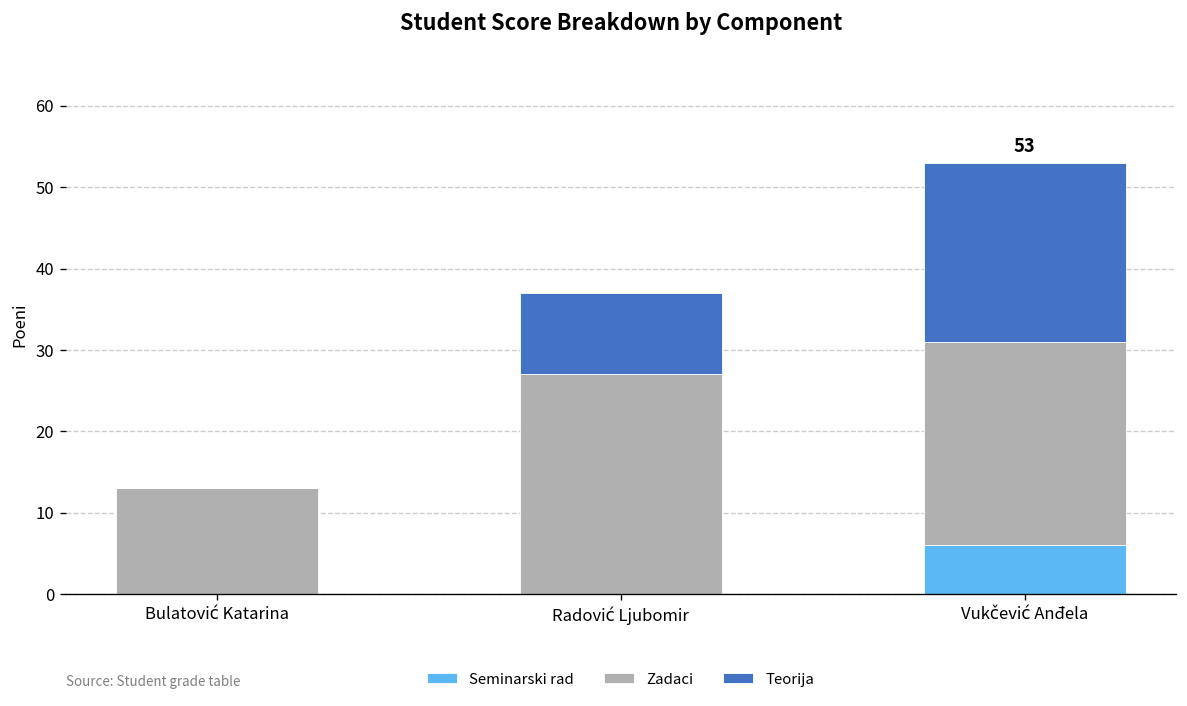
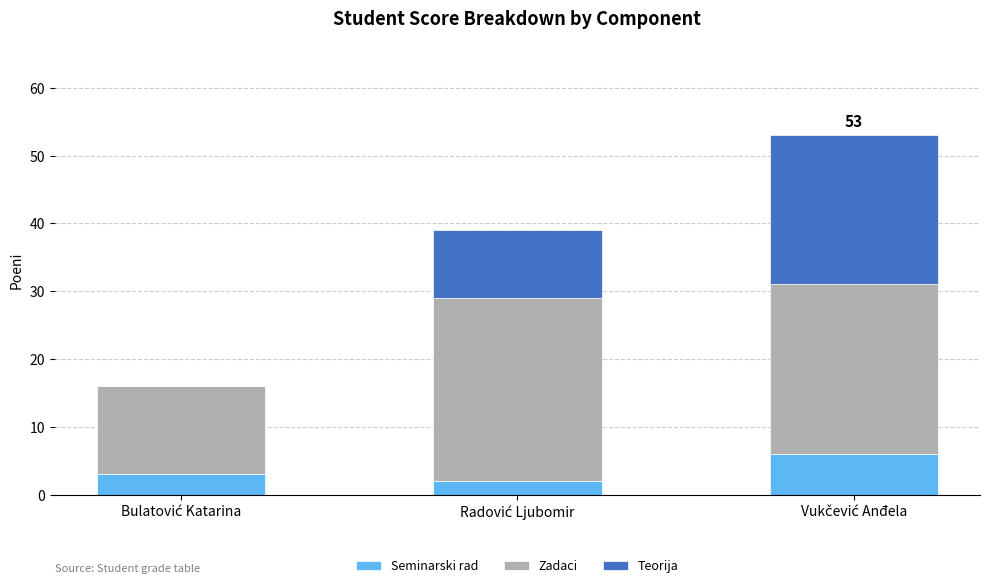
Seminarski rad, Bulatović Katarina: 0 -> 3
Seminarski rad, Radović Ljubomir: 0 -> 2
